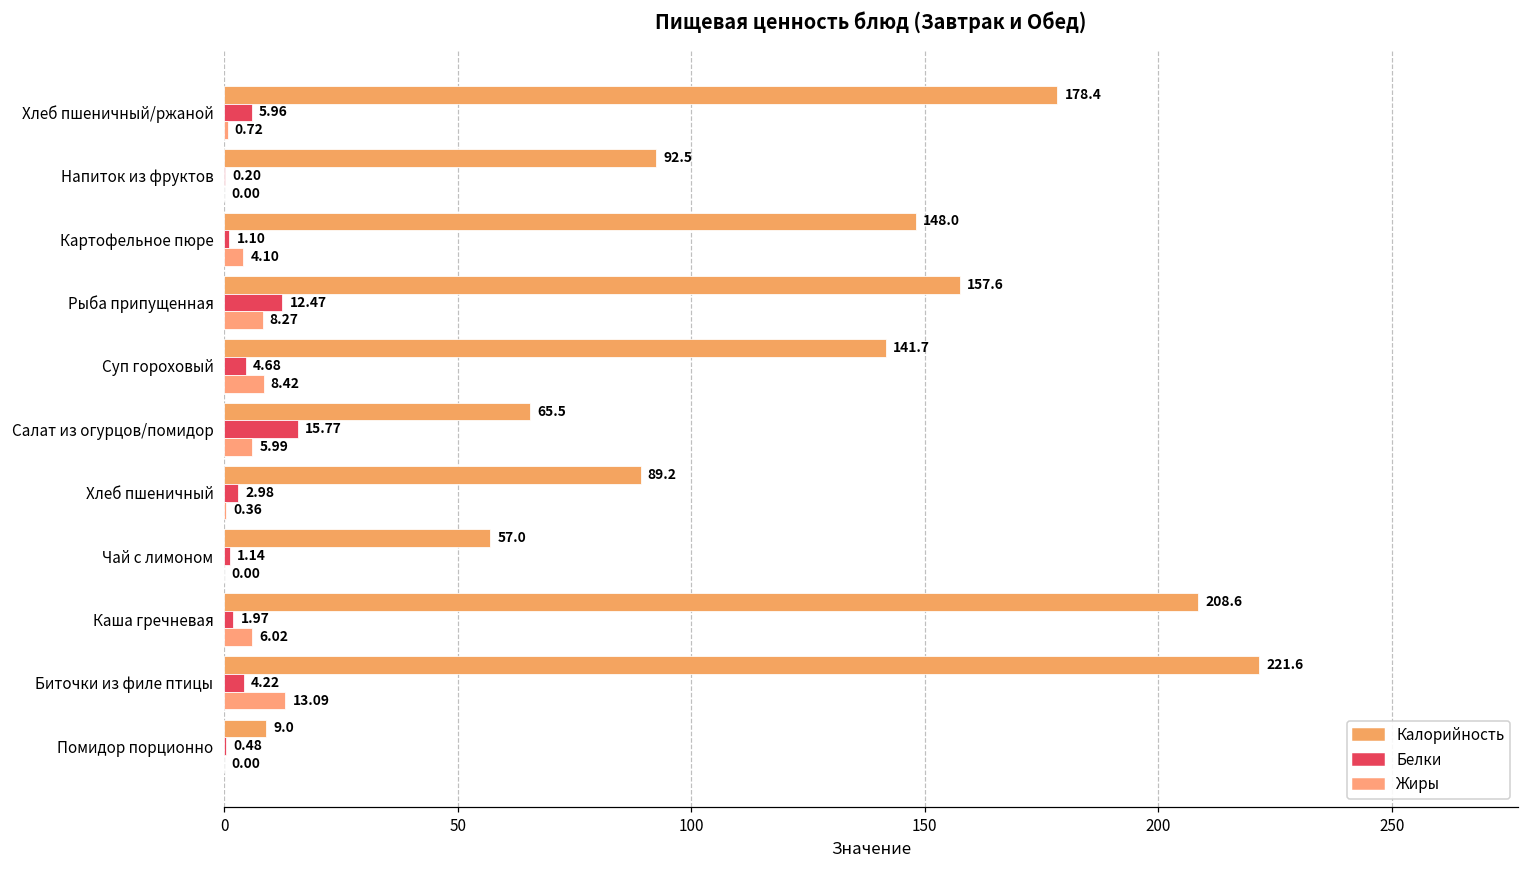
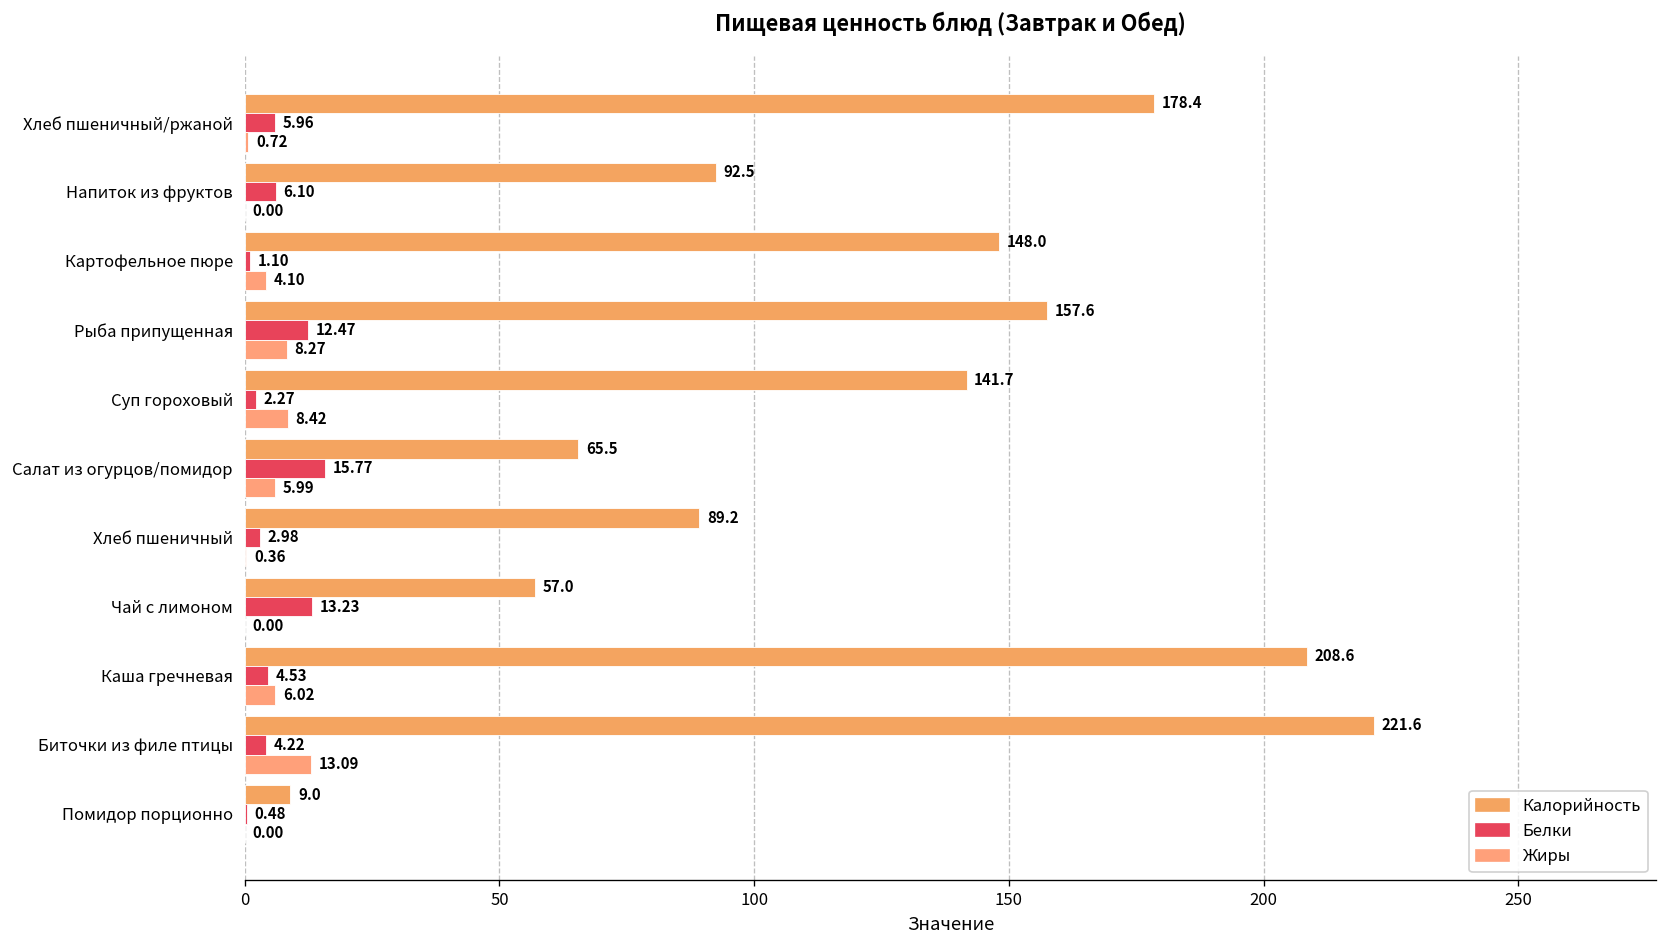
Белки, Напиток из фруктов: 0.20 -> 6.10
Белки, Суп гороховый: 4.68 -> 2.27
Белки, Чай с лимоном: 1.14 -> 13.23
Белки, Каша гречневая: 1.97 -> 4.53
